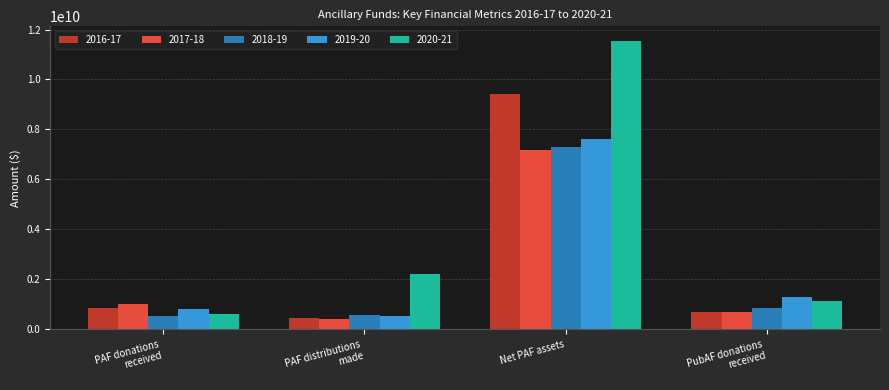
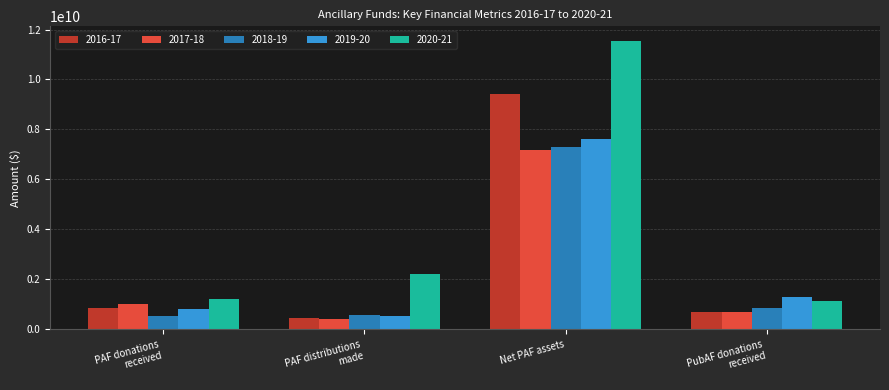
2020-21, PAF donations received: 600000000 -> 1200000000
